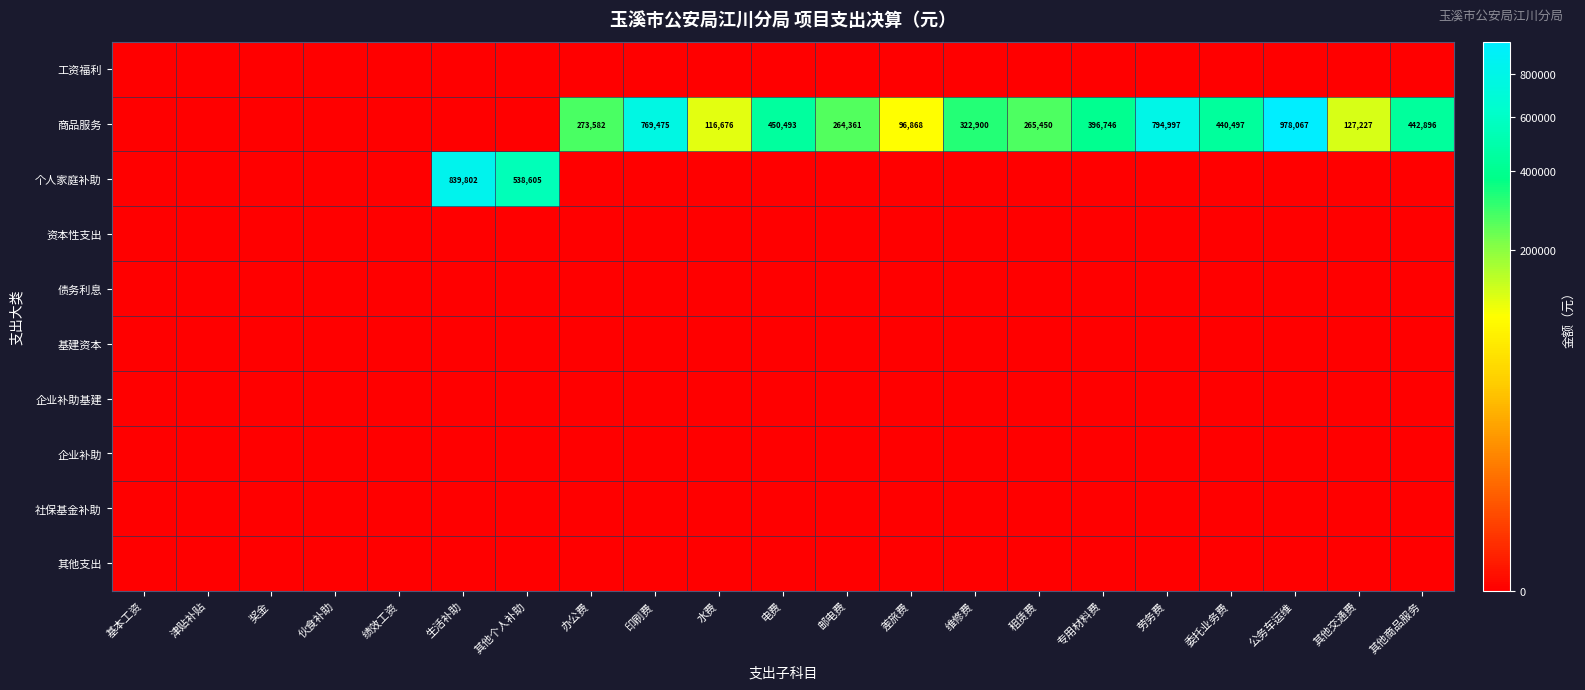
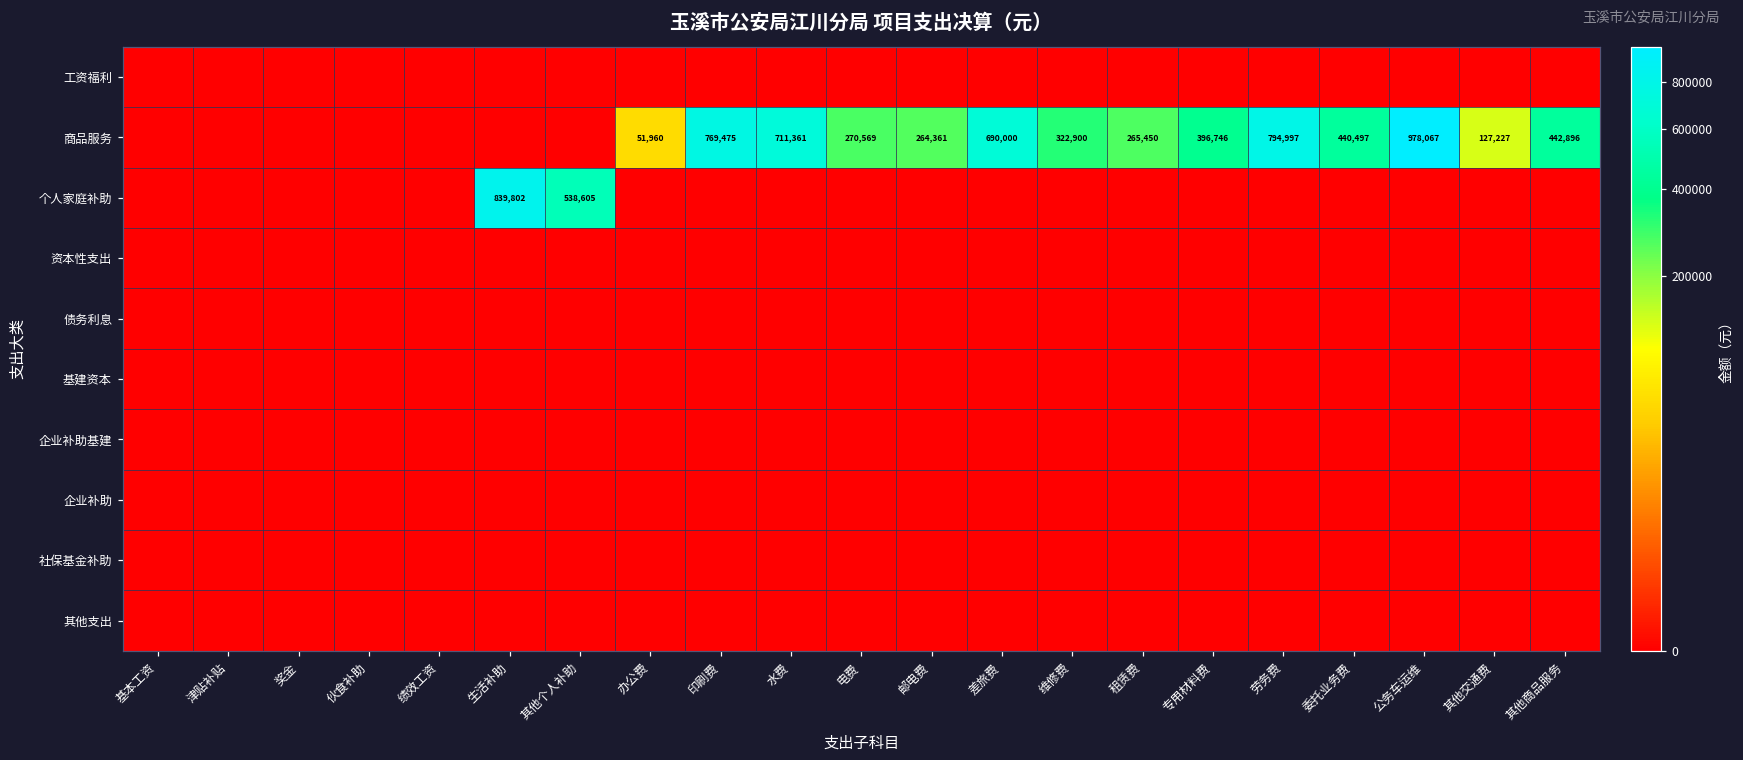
商品服务, 办公费: 273,582 -> 51,960
商品服务, 水费: 116,676 -> 711,361
商品服务, 电费: 450,493 -> 270,569
商品服务, 差旅费: 96,868 -> 690,000
